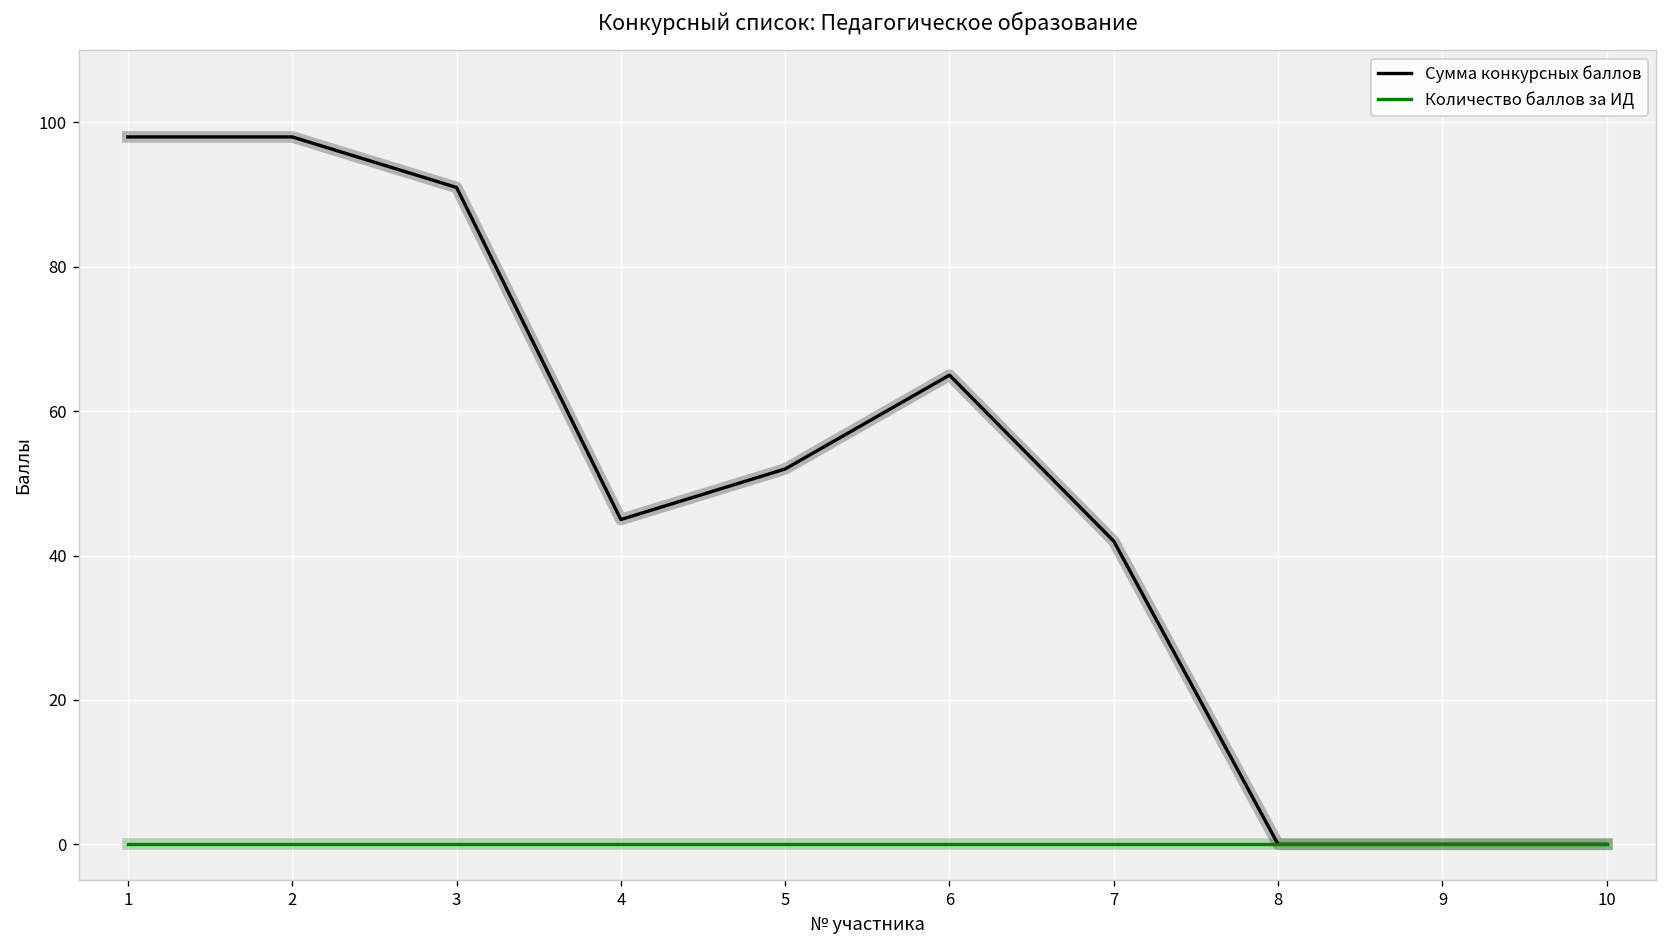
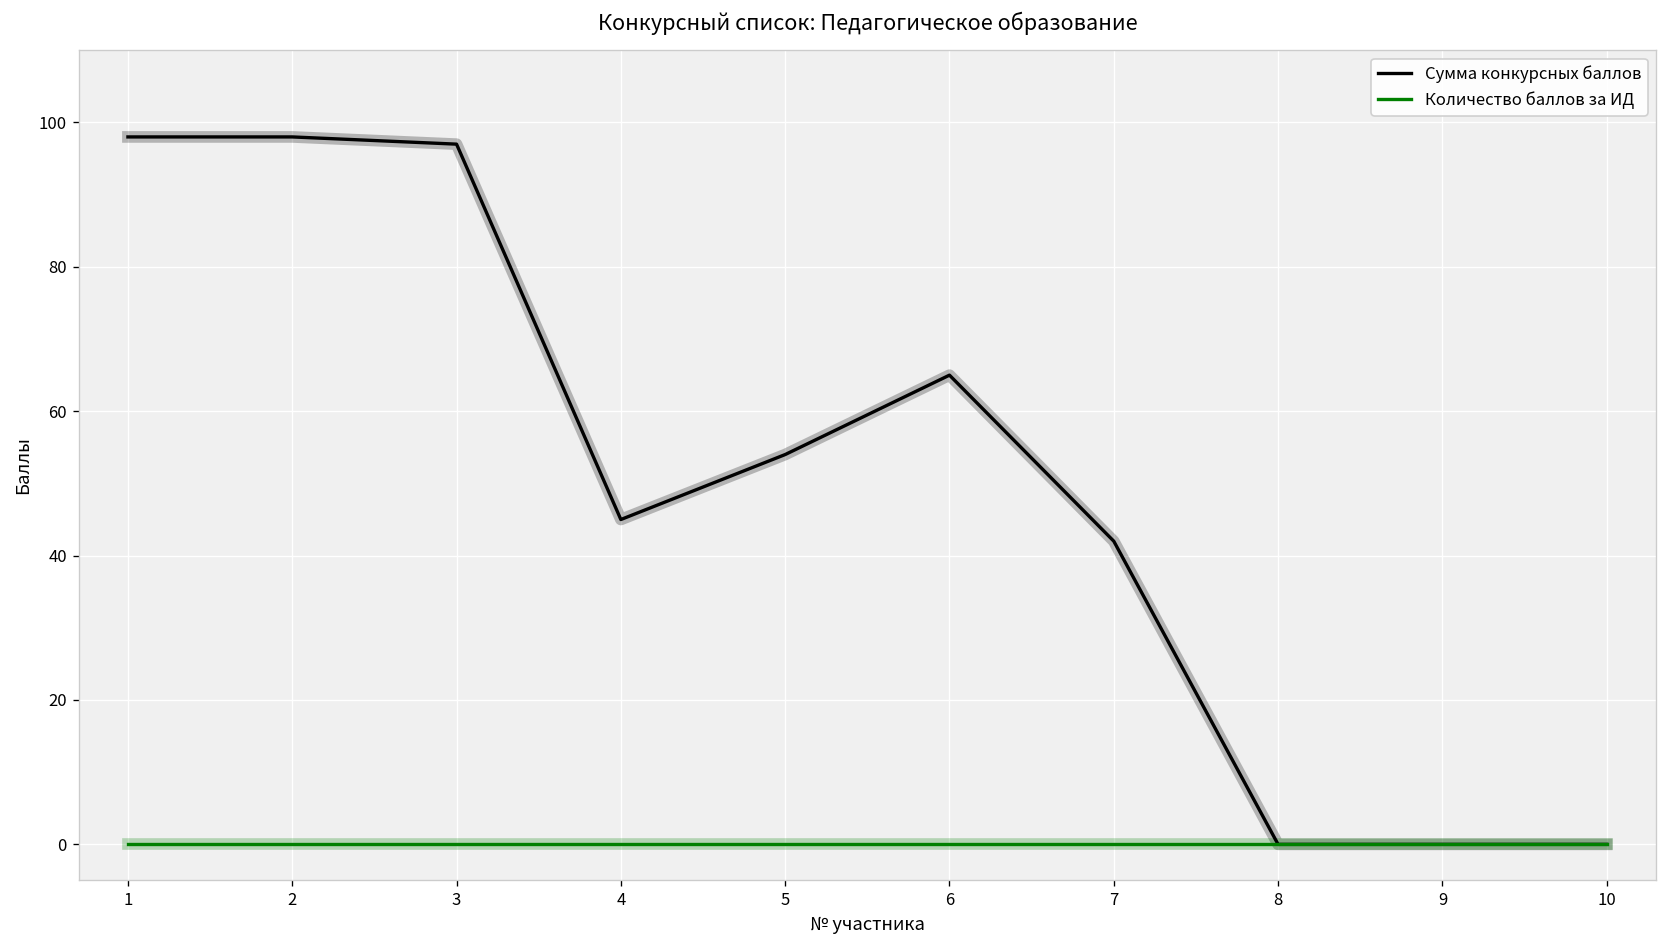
Сумма конкурсных баллов, 3: 91 -> 97
Сумма конкурсных баллов, 5: 52 -> 54
